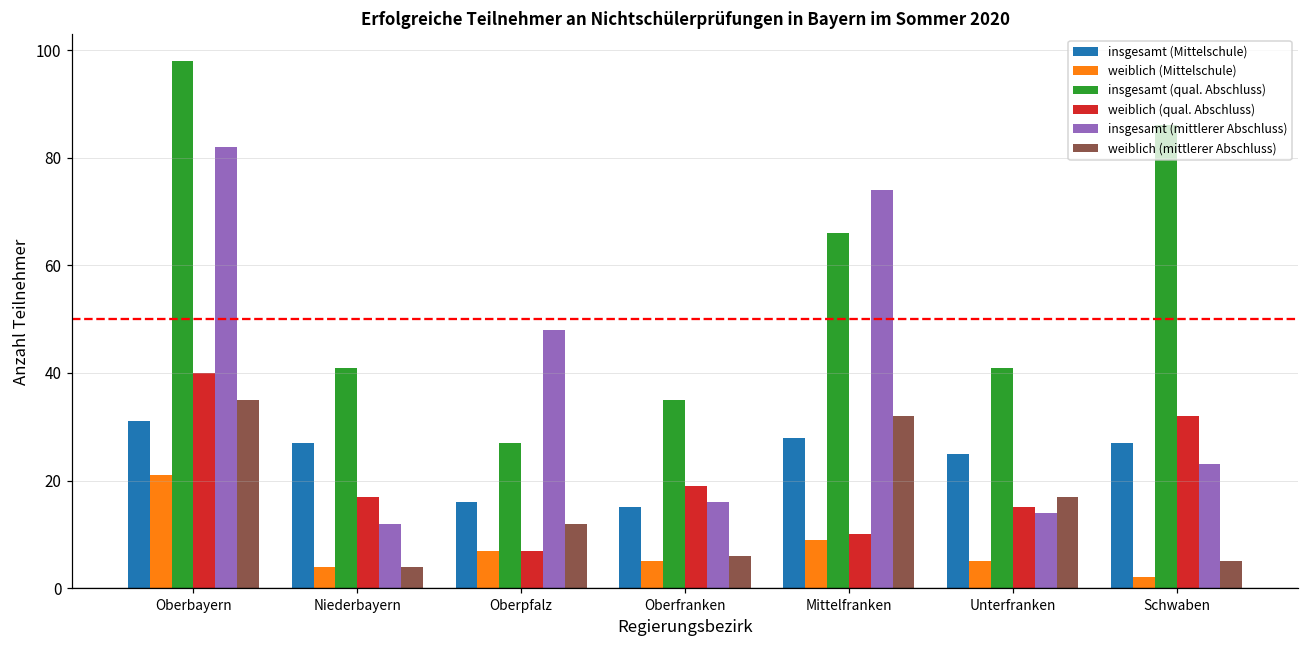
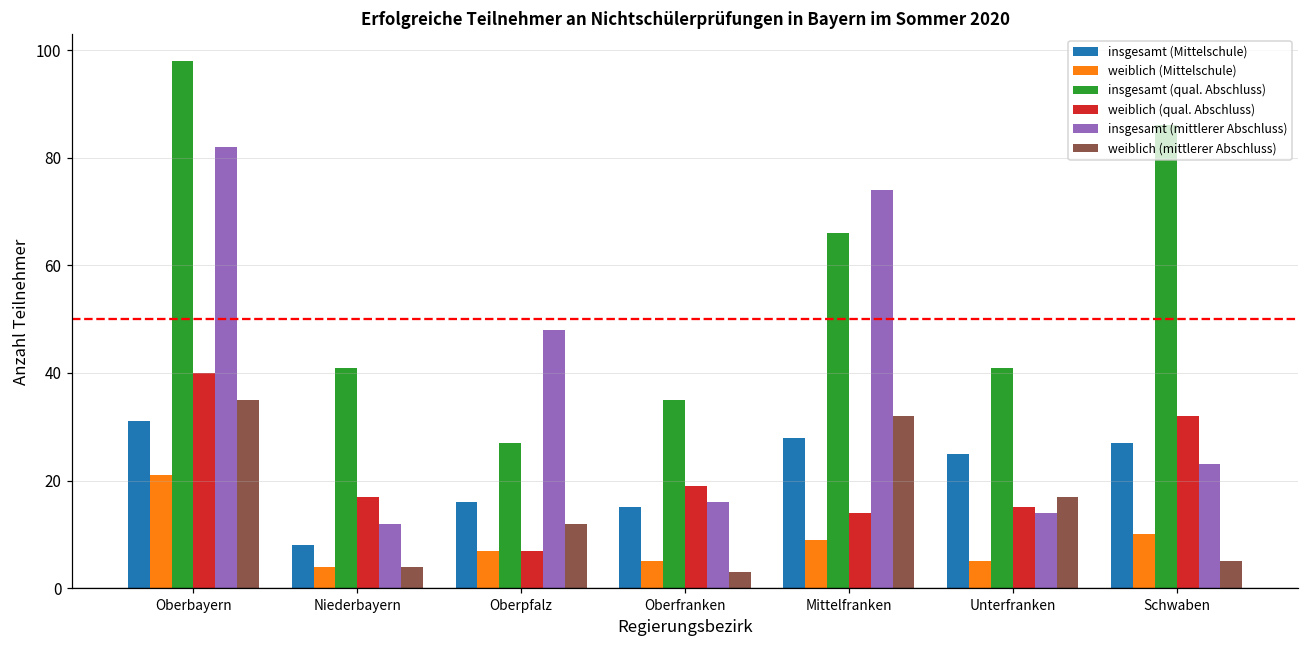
insgesamt (Mittelschule), Niederbayern: 27 -> 8
weiblich (mittlerer Abschluss), Oberfranken: 6 -> 3
weiblich (qual. Abschluss), Mittelfranken: 10 -> 14
weiblich (Mittelschule), Schwaben: 2 -> 10
